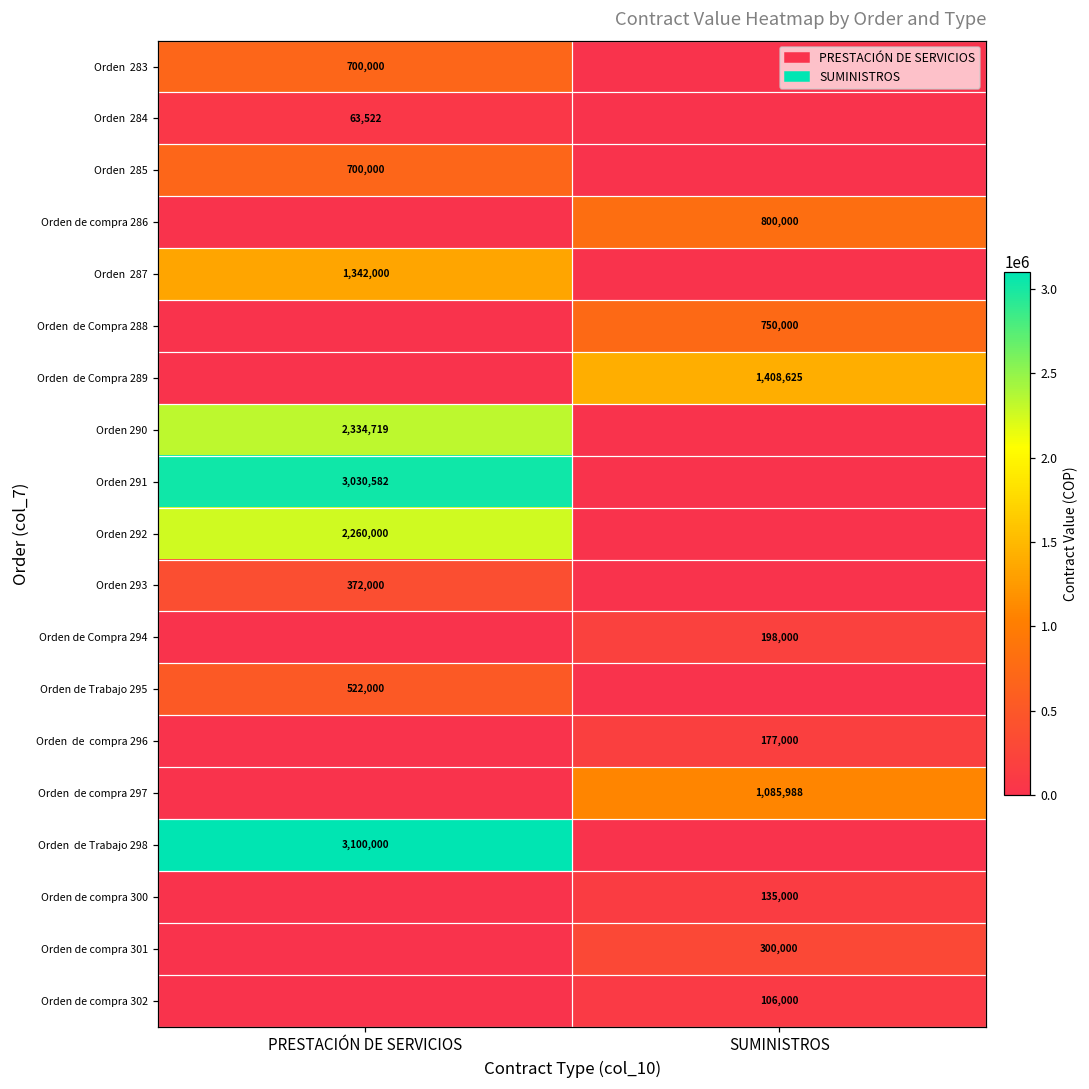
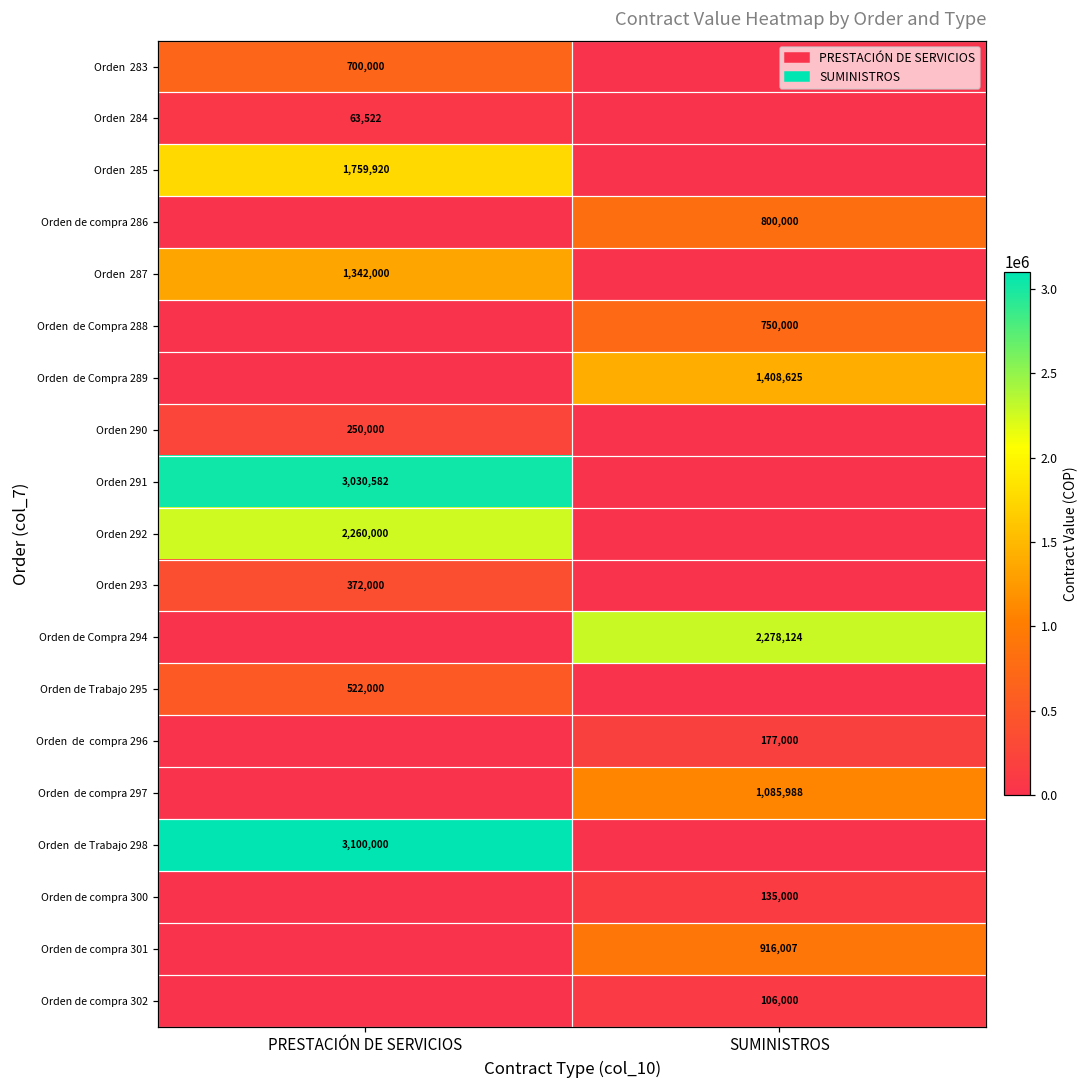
Orden 285, PRESTACIÓN DE SERVICIOS: 700,000 -> 1,759,920
Orden 290, PRESTACIÓN DE SERVICIOS: 2,334,719 -> 250,000
Orden de Compra 294, SUMINISTROS: 198,000 -> 2,278,124
Orden de compra 301, SUMINISTROS: 300,000 -> 916,007
